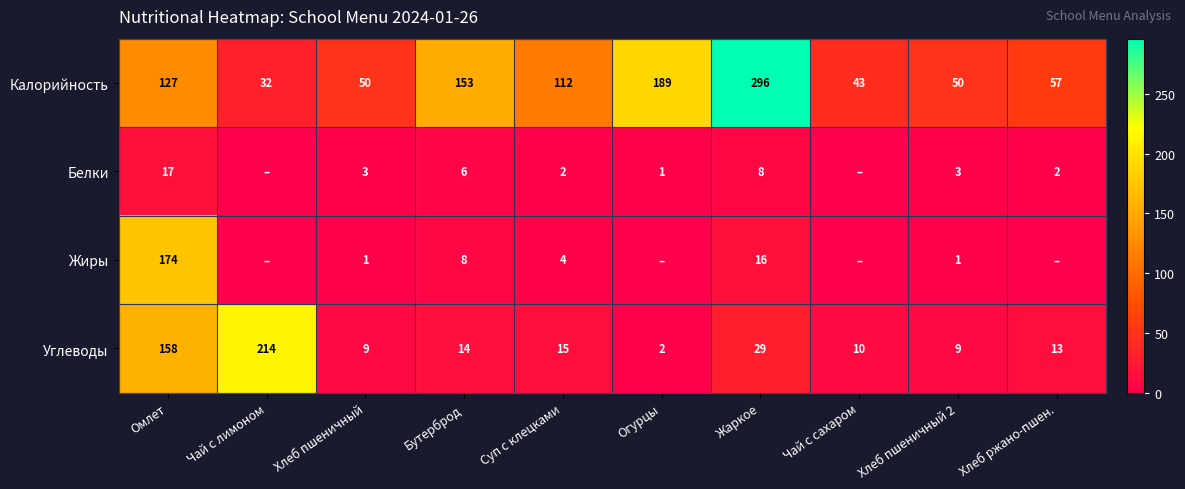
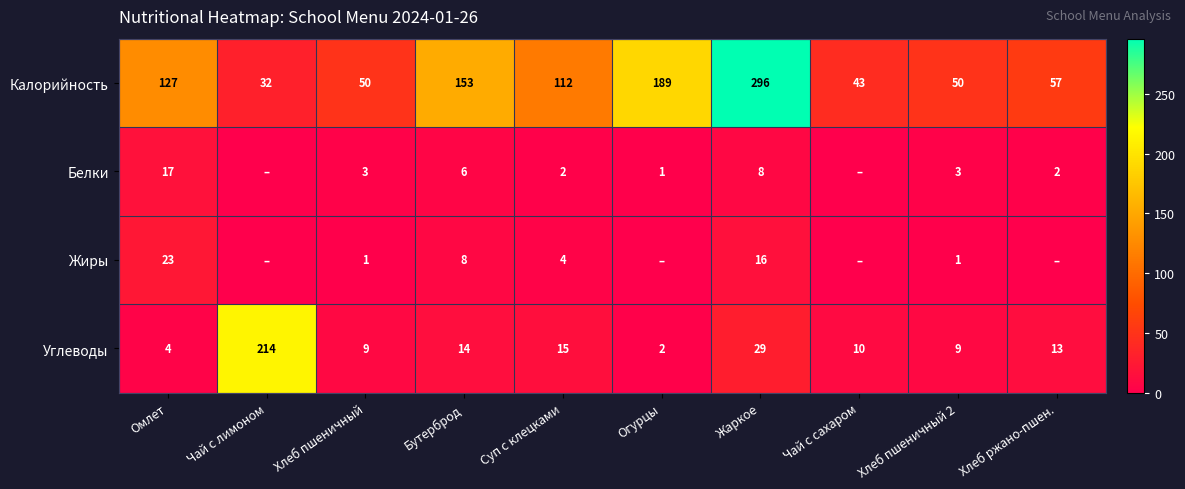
Жиры, Омлет: 174 -> 23
Углеводы, Омлет: 158 -> 4
